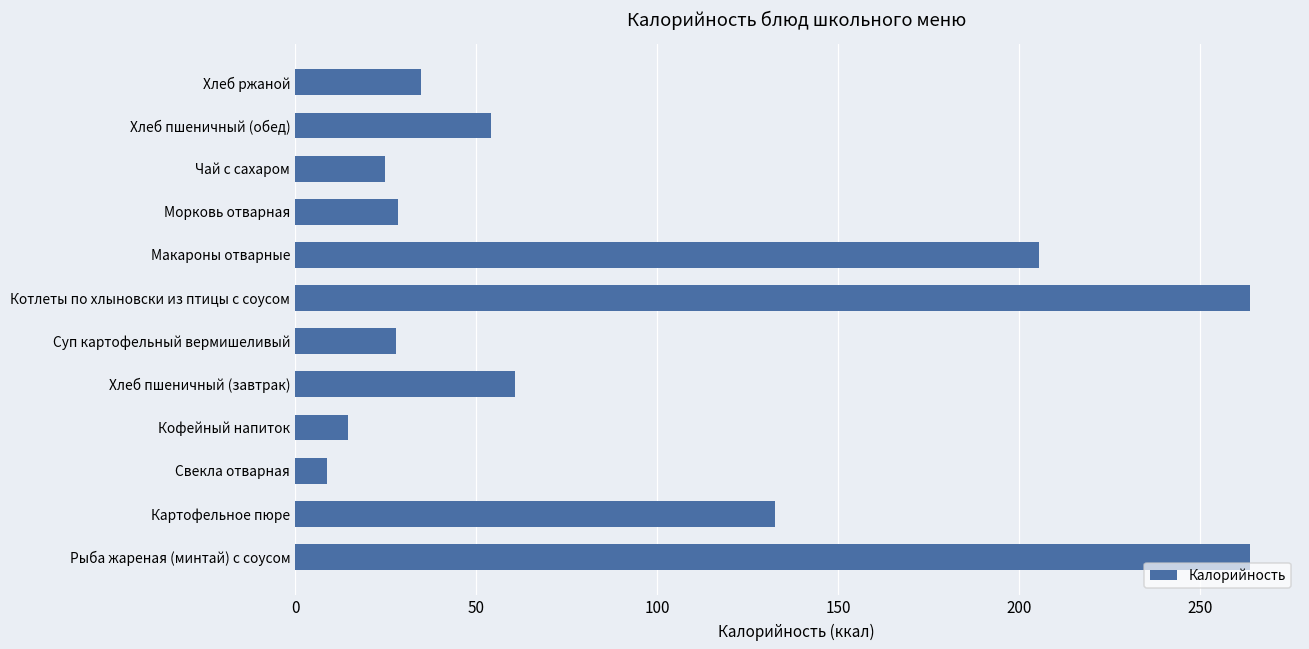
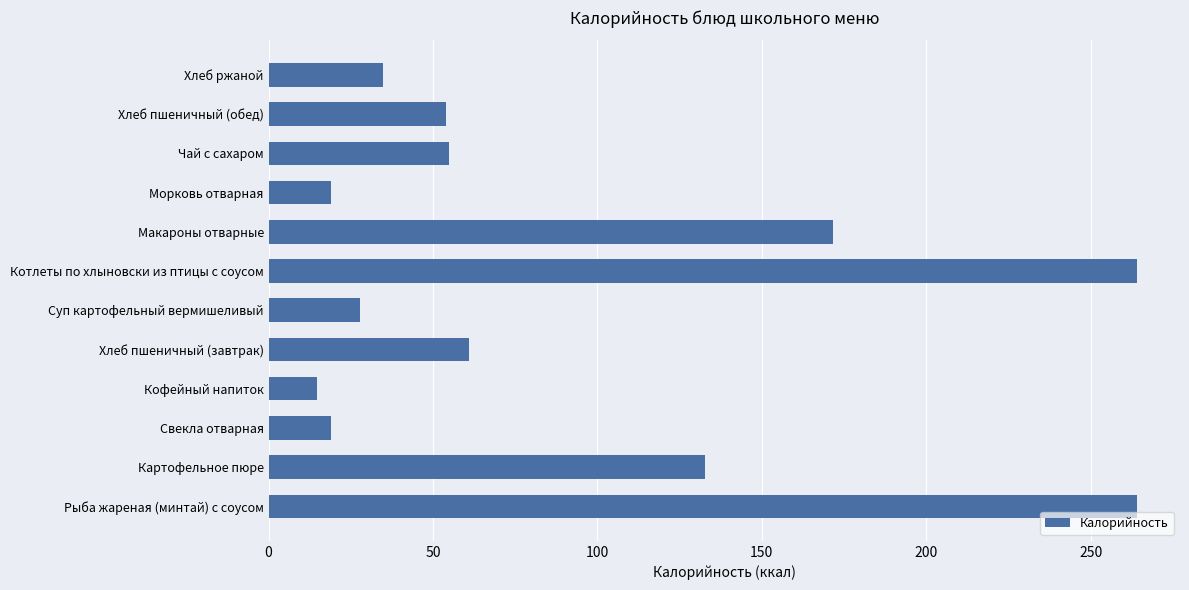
Чай с сахаром: 25 -> 55
Морковь отварная: 28 -> 19
Макароны отварные: 206 -> 172
Свекла отварная: 9 -> 19
